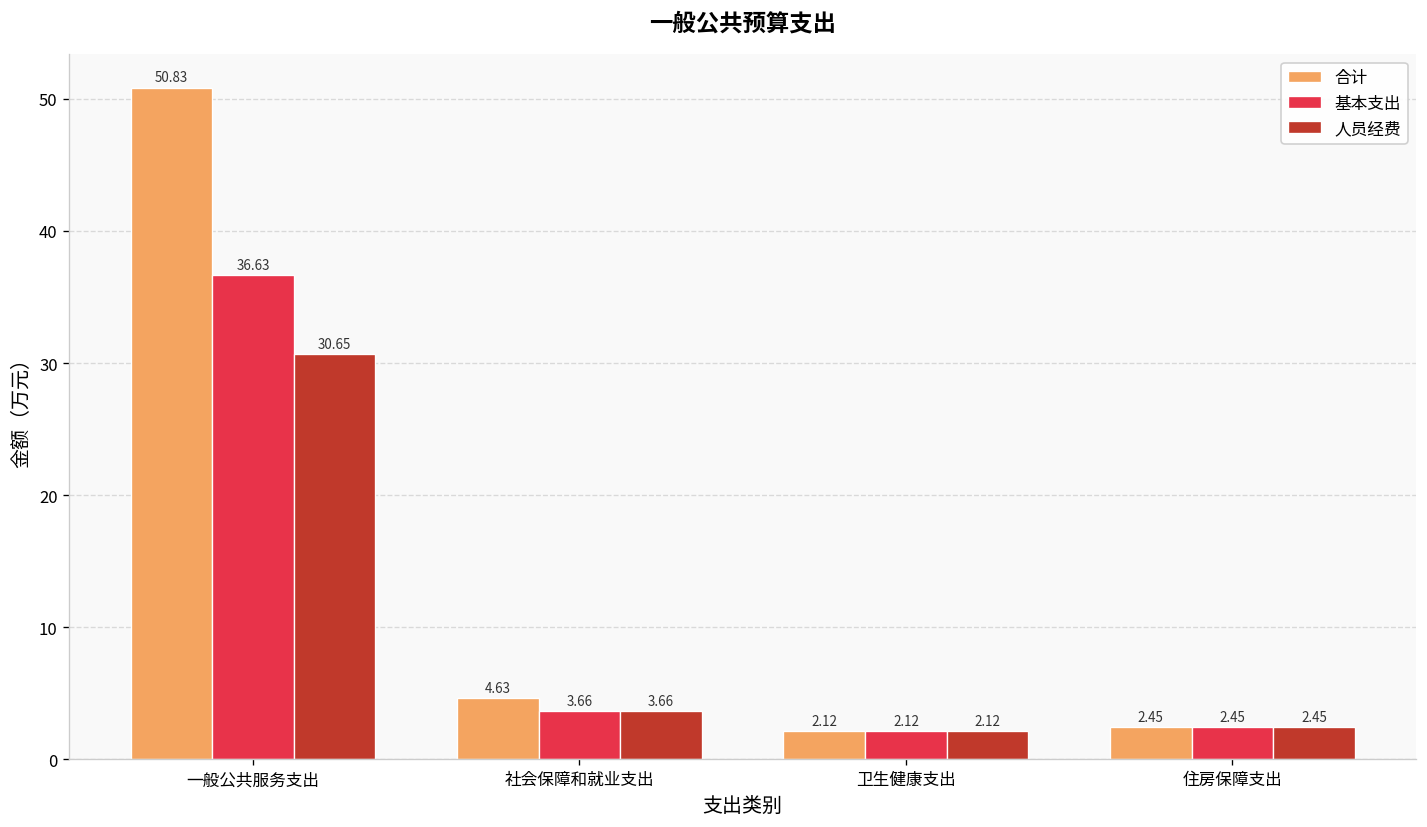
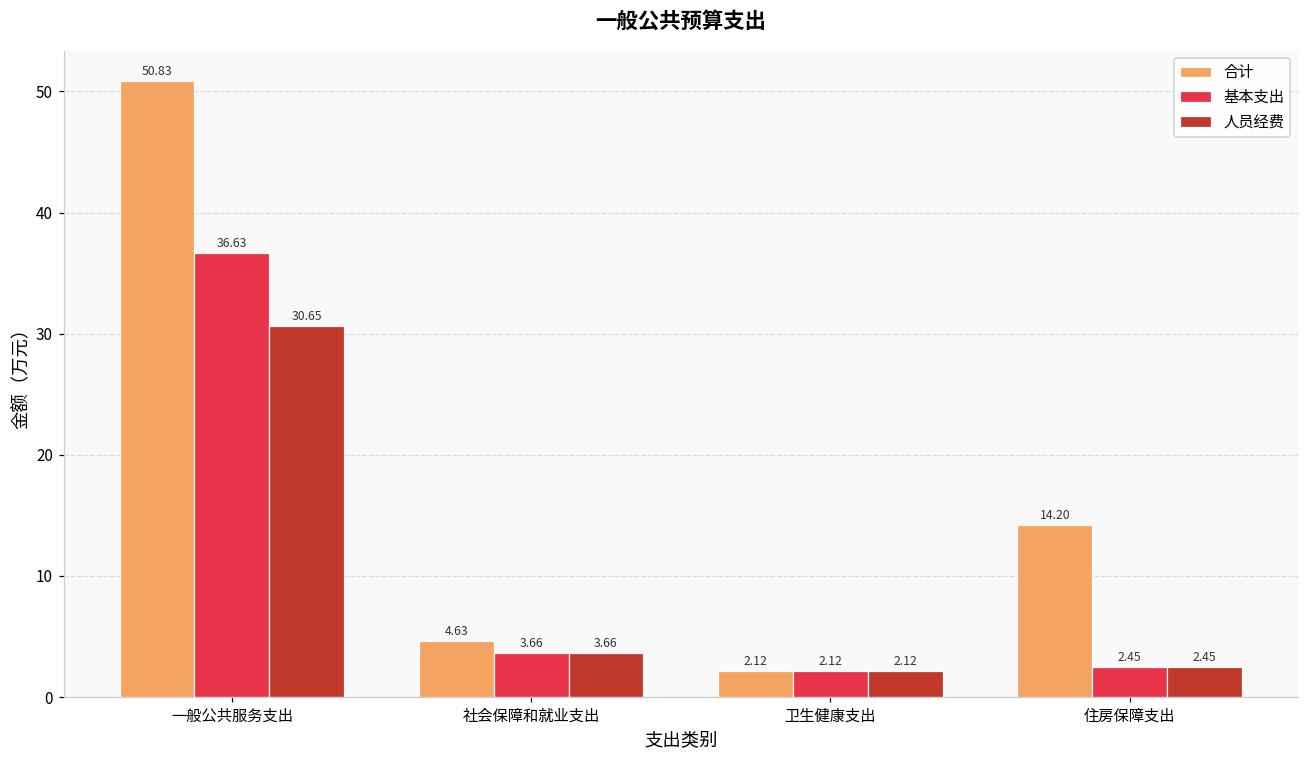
合计, 住房保障支出: 2.45 -> 14.20
